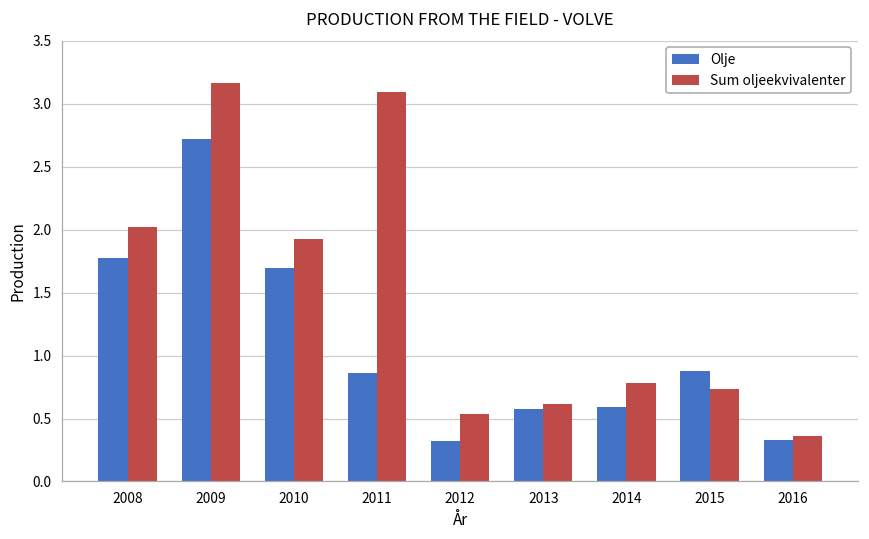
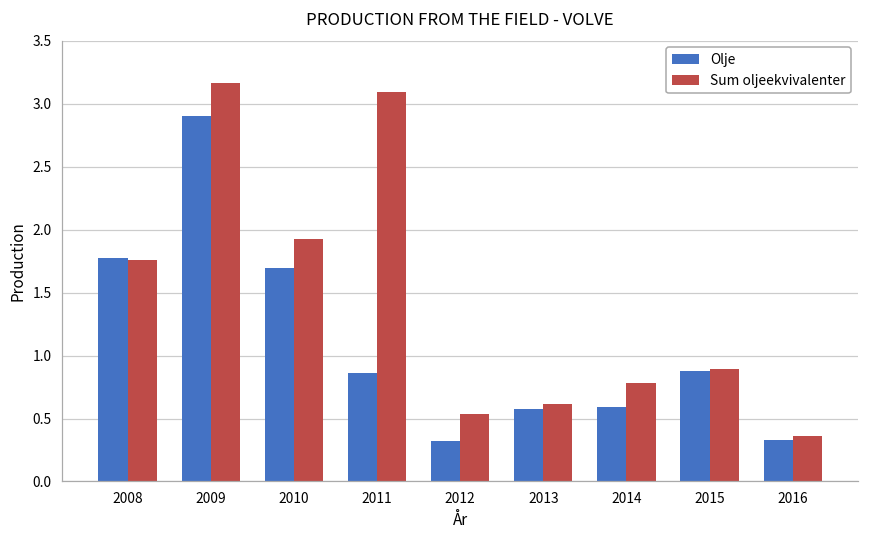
Sum oljeekvivalenter, 2008: 2.02 -> 1.76
Olje, 2009: 2.72 -> 2.91
Sum oljeekvivalenter, 2015: 0.73 -> 0.89
